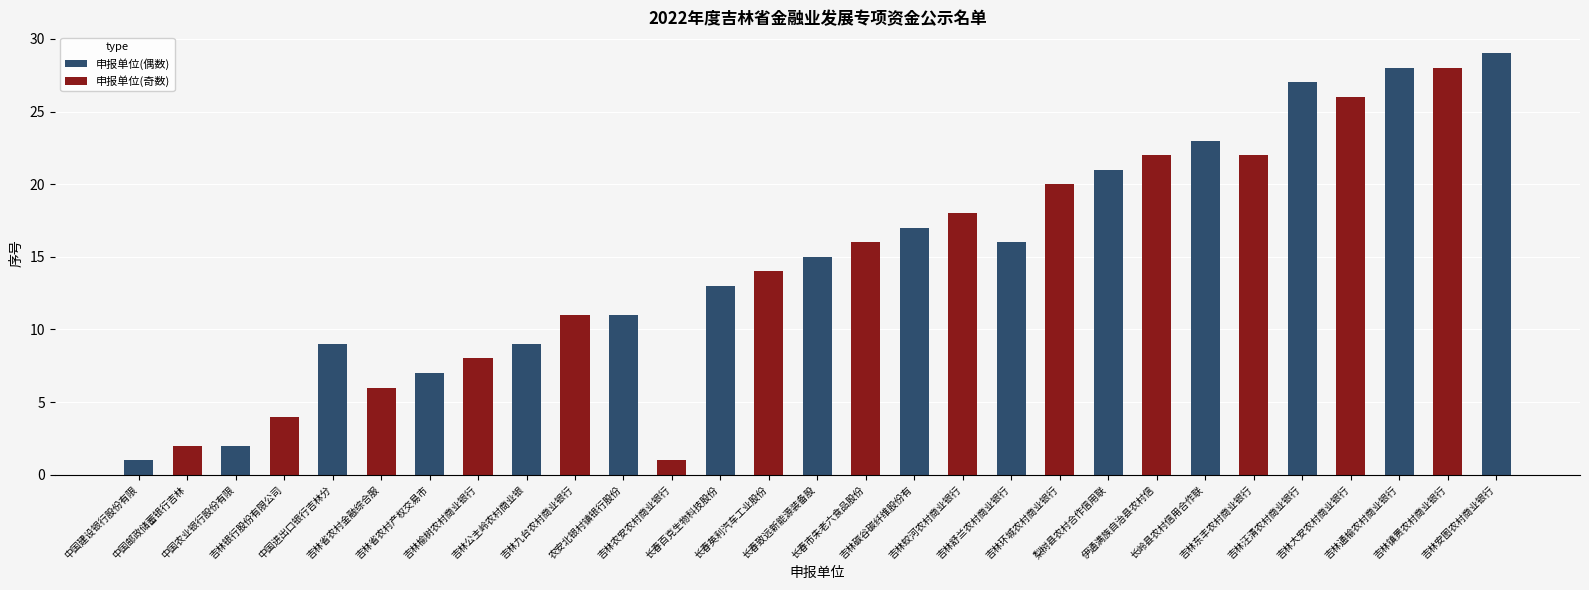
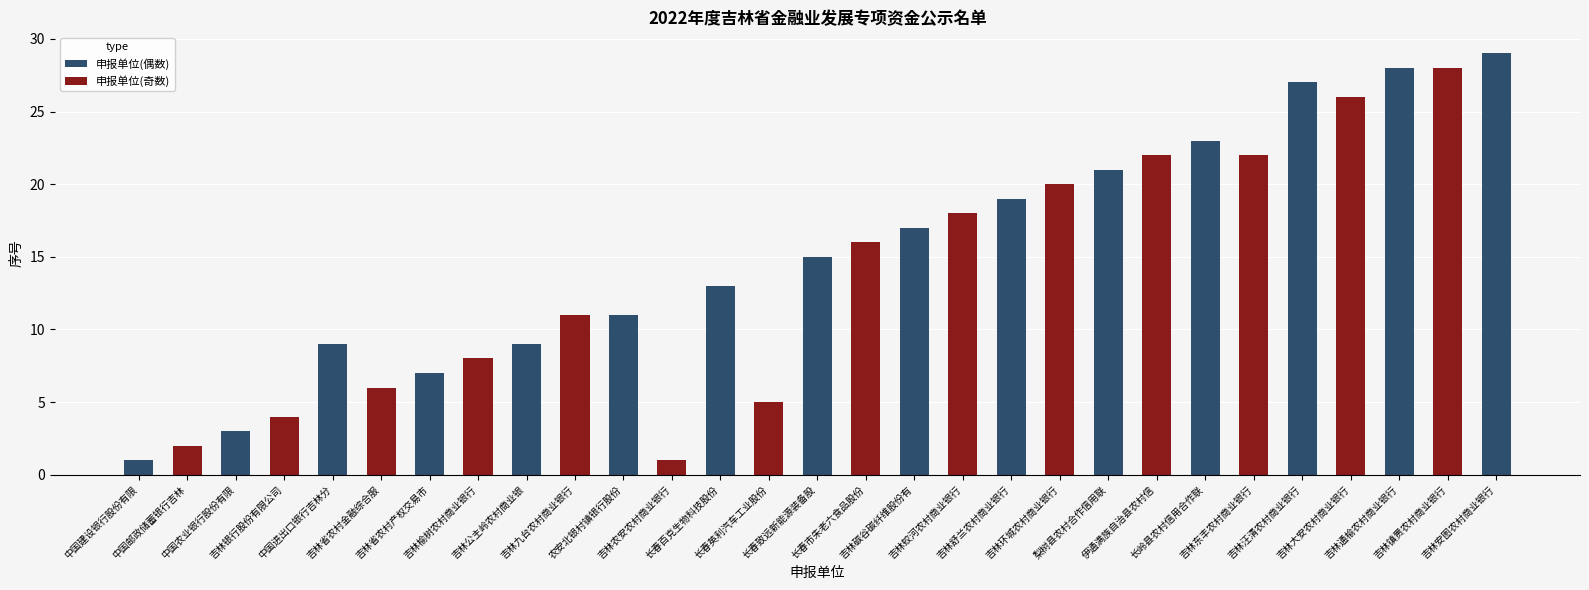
中国农业银行股份有限: 2 -> 3
长春英利汽车工业股份: 14 -> 5
吉林舒兰农村商业银行: 16 -> 19
